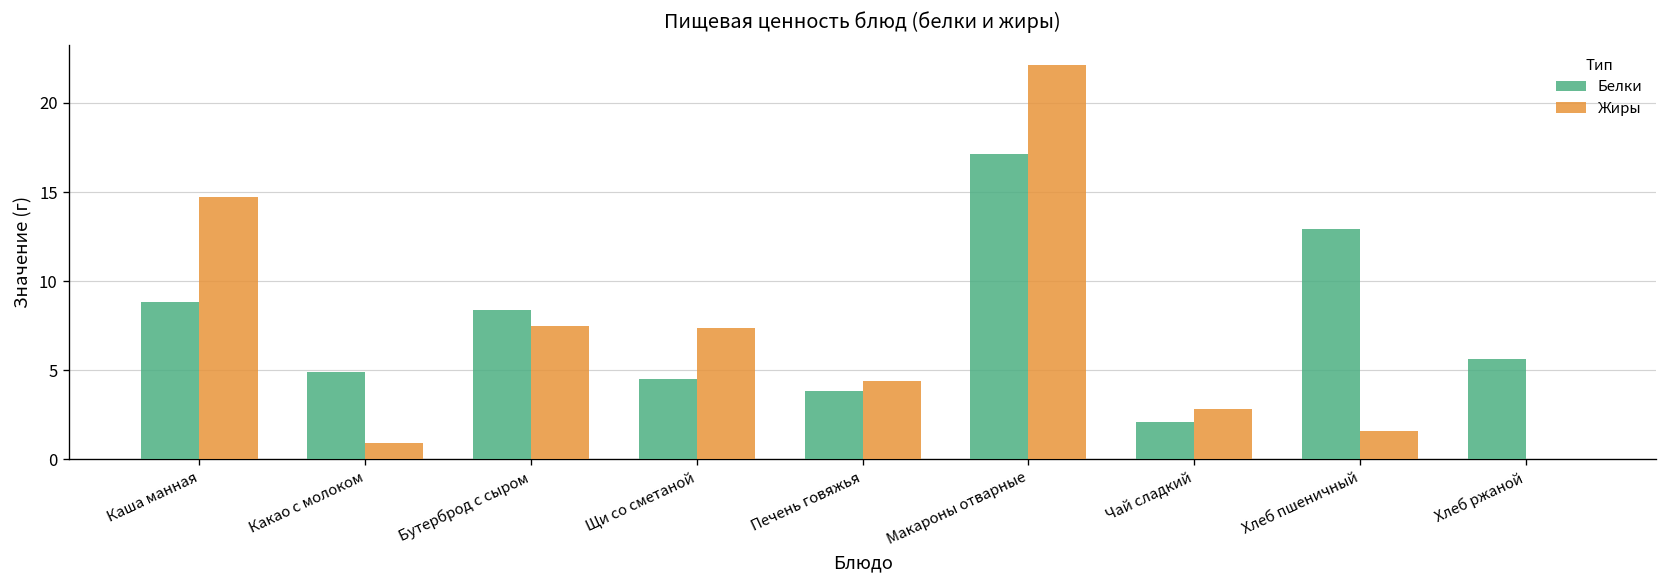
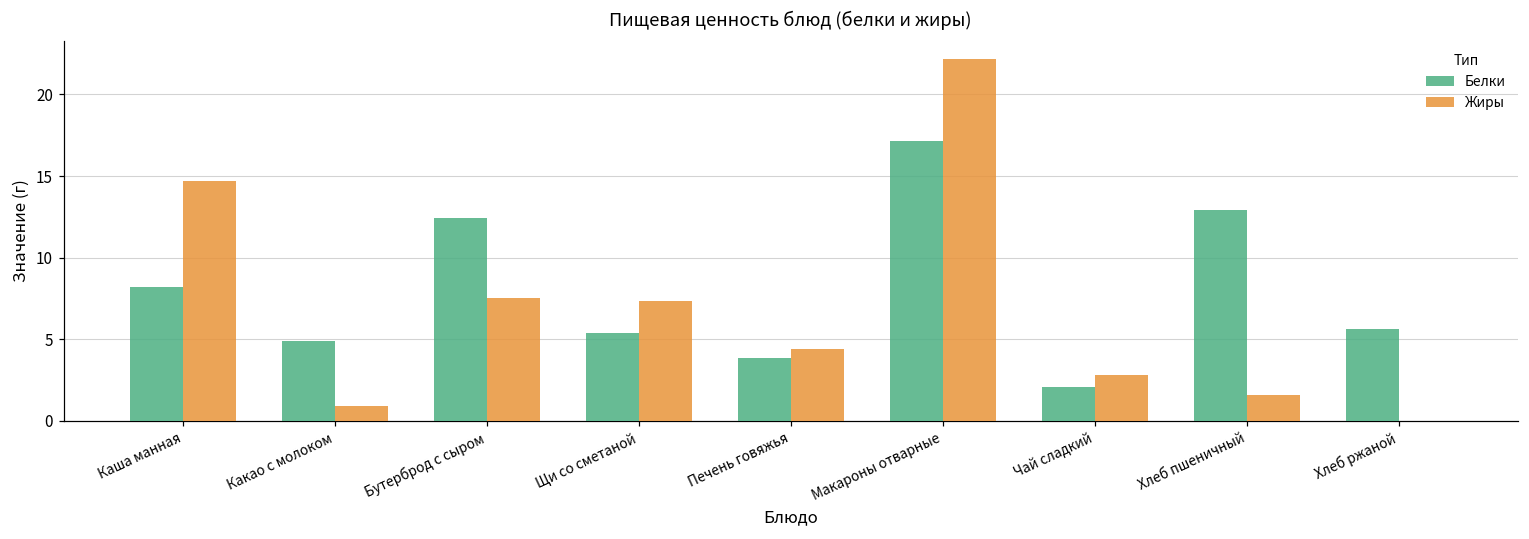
Белки, Каша манная: 8.8 -> 8.2
Белки, Бутерброд с сыром: 8.4 -> 12.4
Белки, Щи со сметаной: 4.5 -> 5.4
